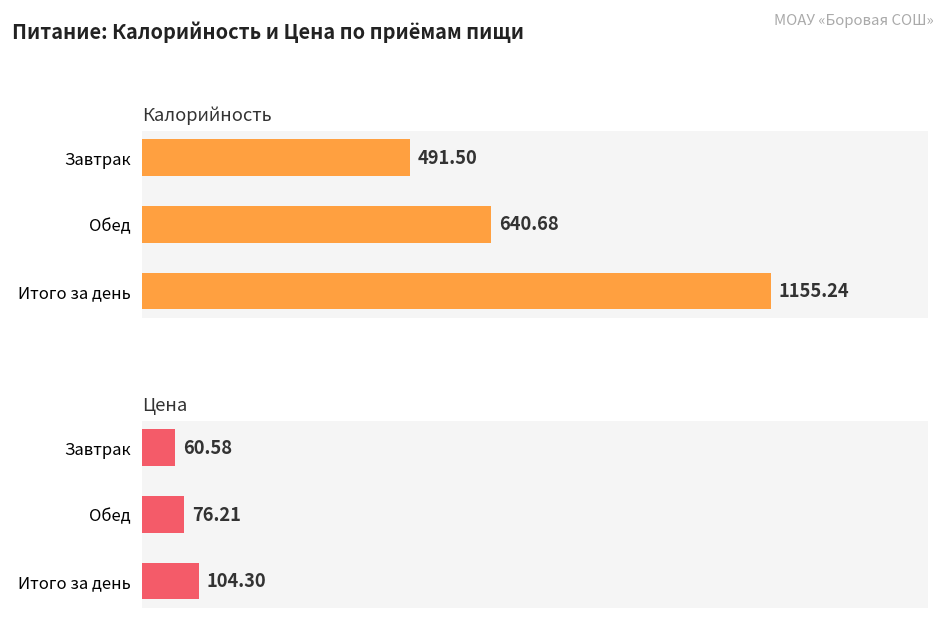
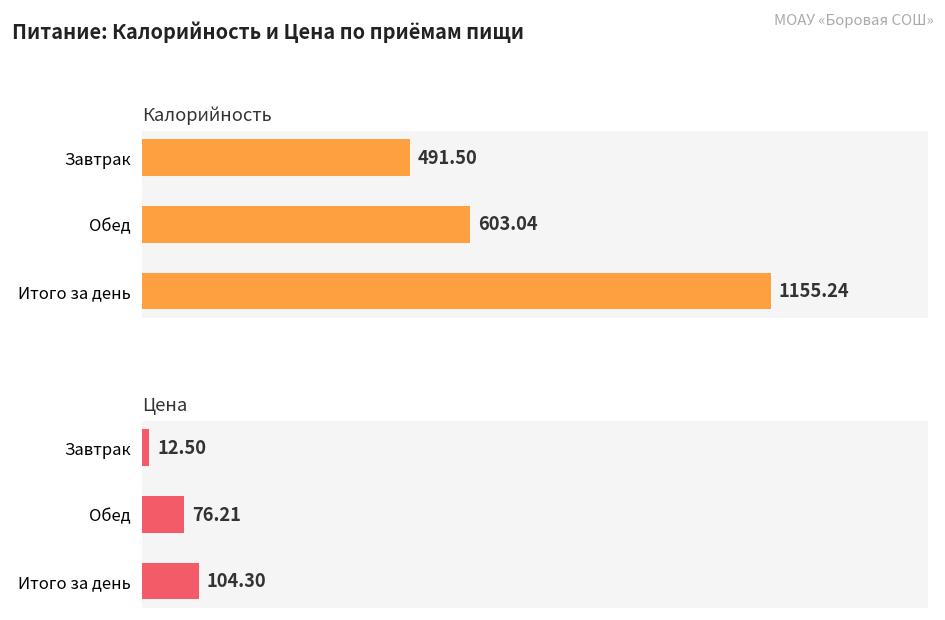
Калорийность, Обед: 640.68 -> 603.04
Цена, Завтрак: 60.58 -> 12.50
